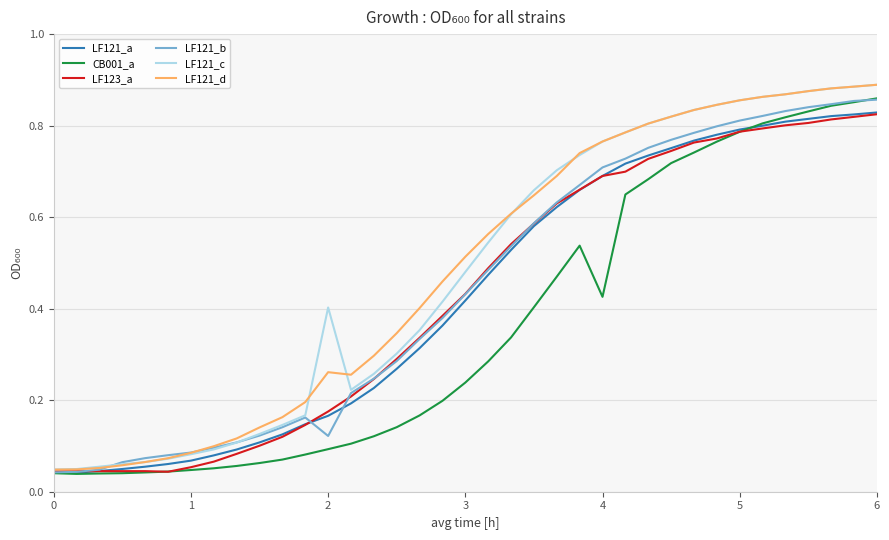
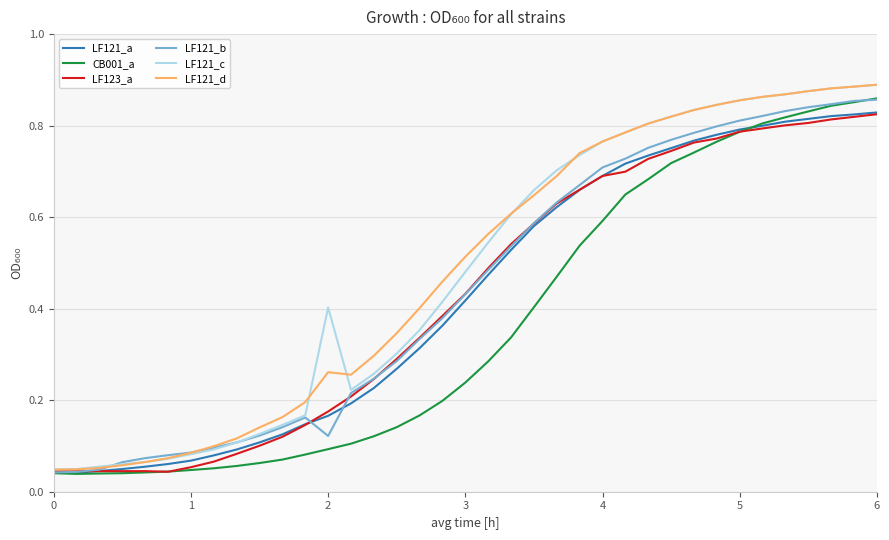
CB001_a, 4: 0.43 -> 0.59
